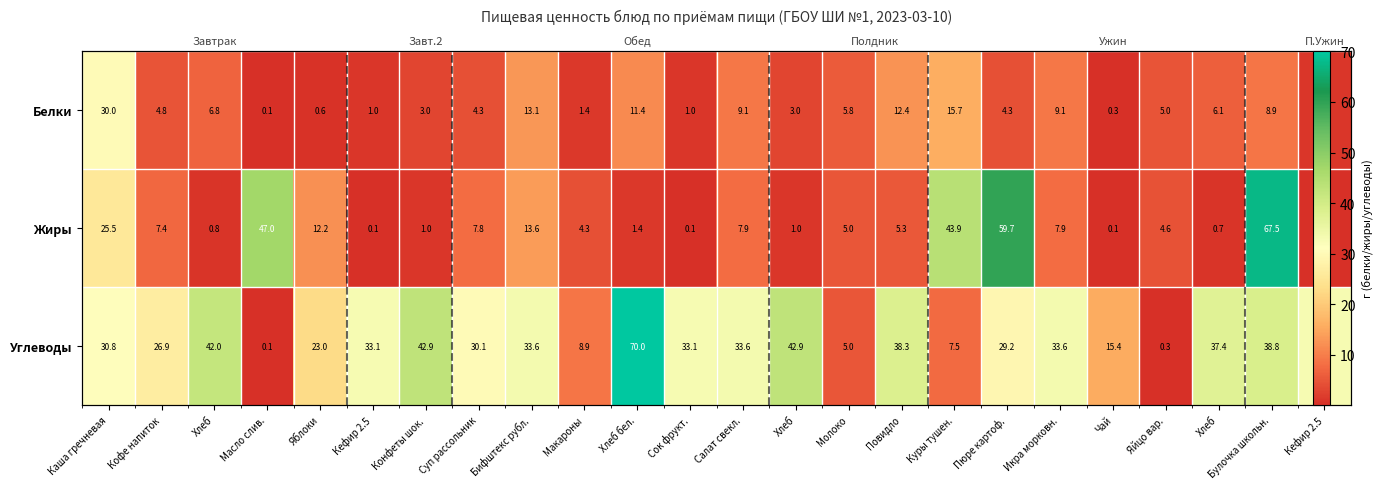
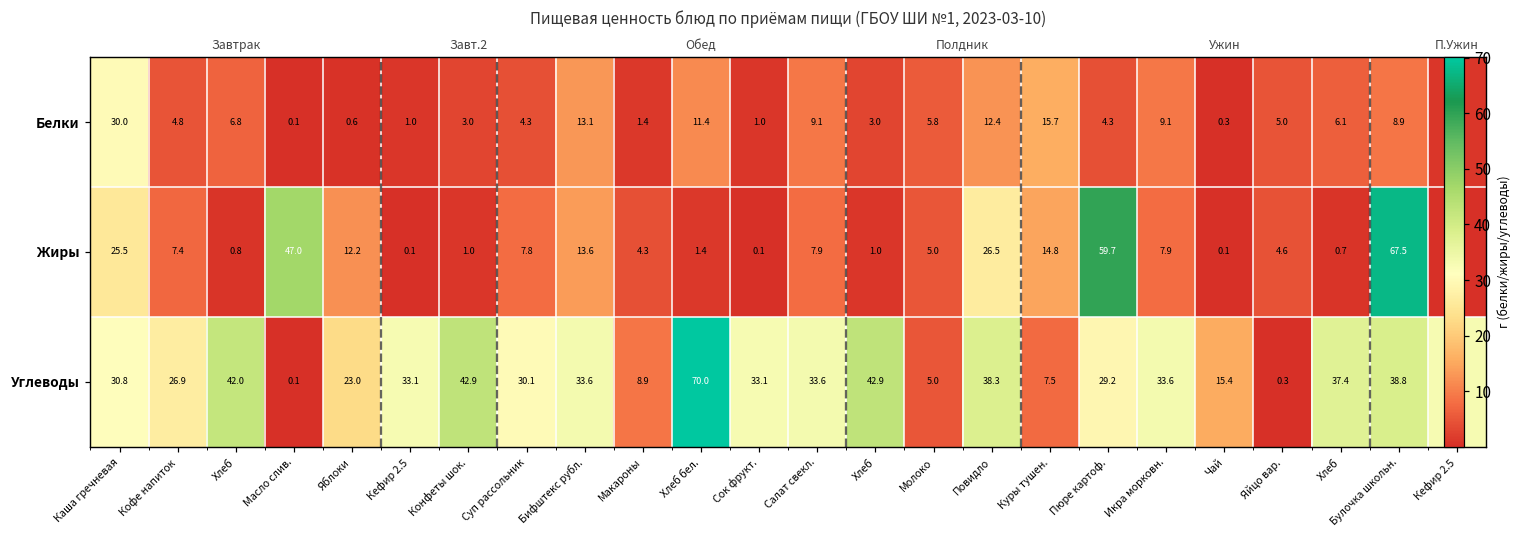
Жиры, Повидло: 5.3 -> 26.5
Жиры, Куры тушен.: 43.9 -> 14.8
